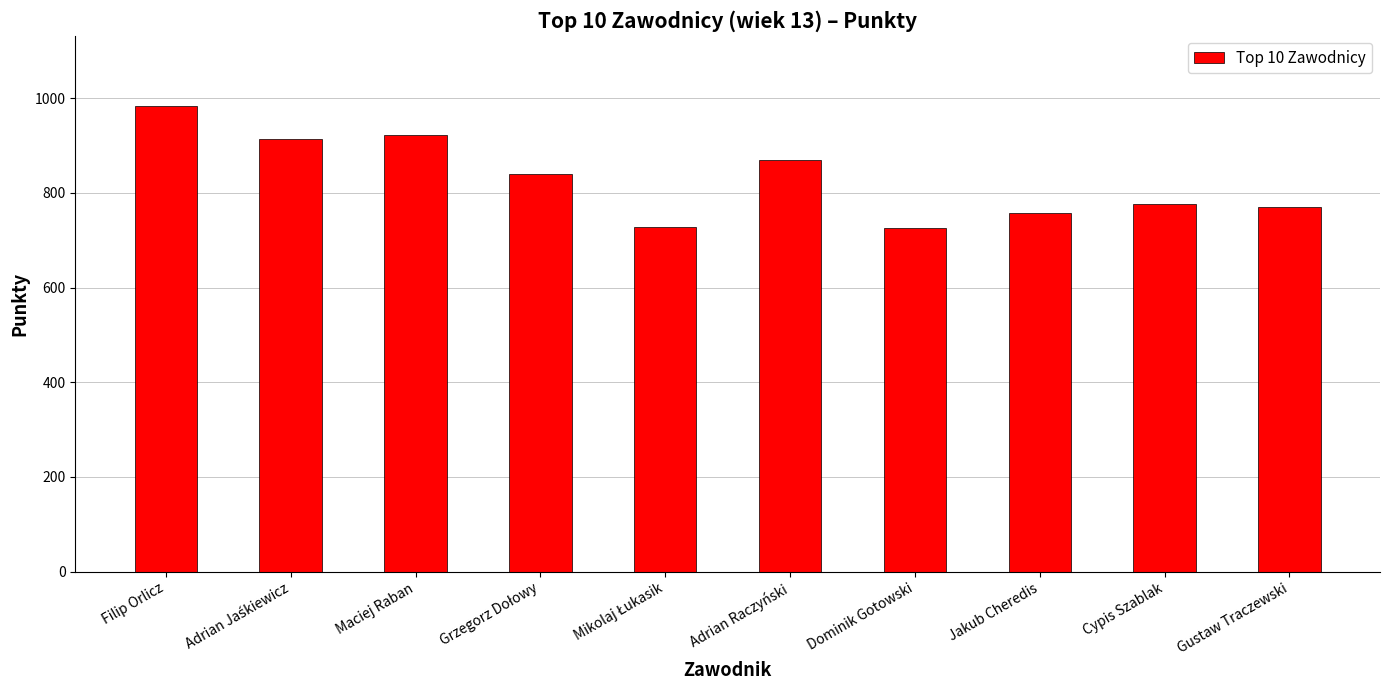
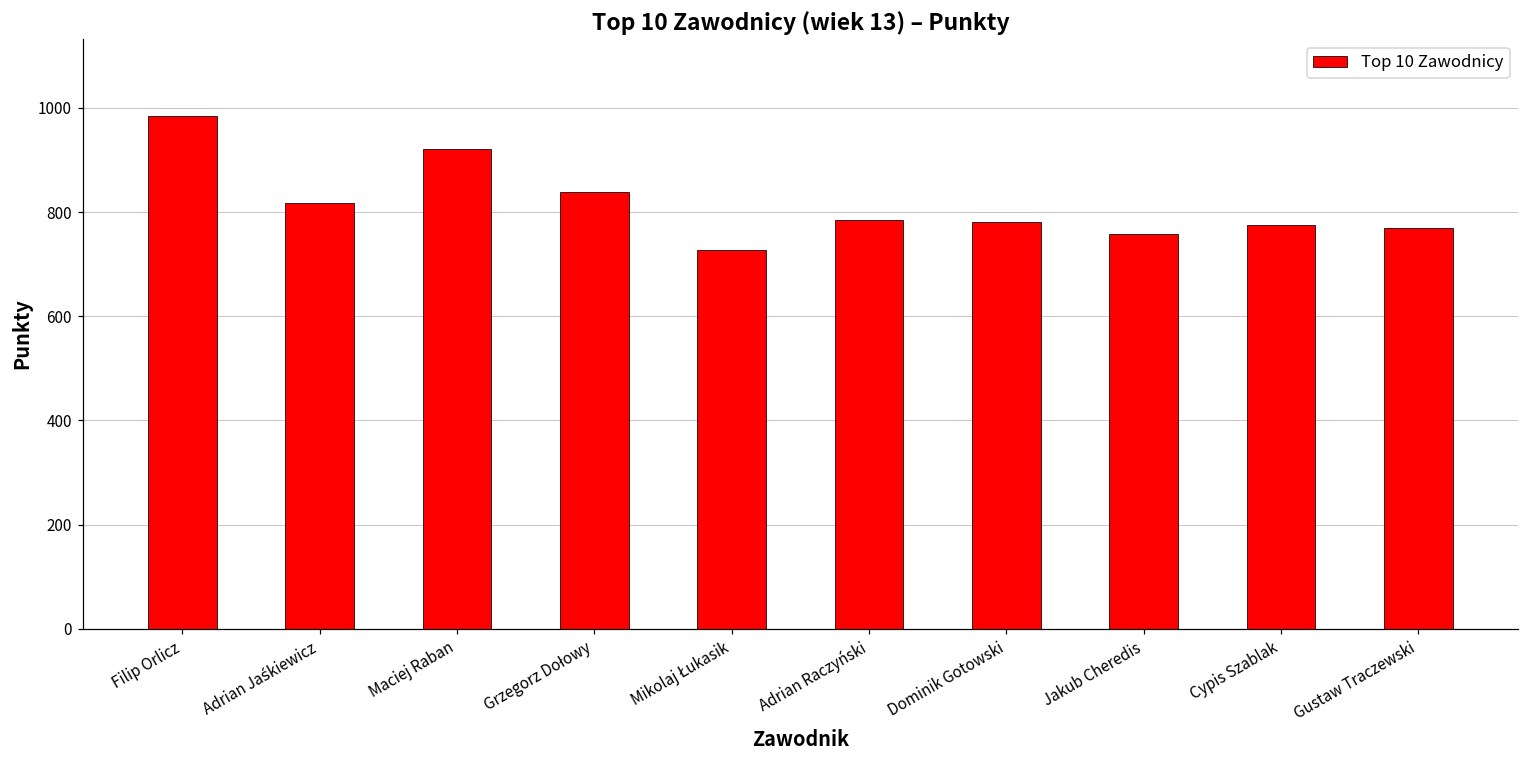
Adrian Jaśkiewicz: 910 -> 820
Adrian Raczyński: 870 -> 790
Dominik Gotowski: 730 -> 780
